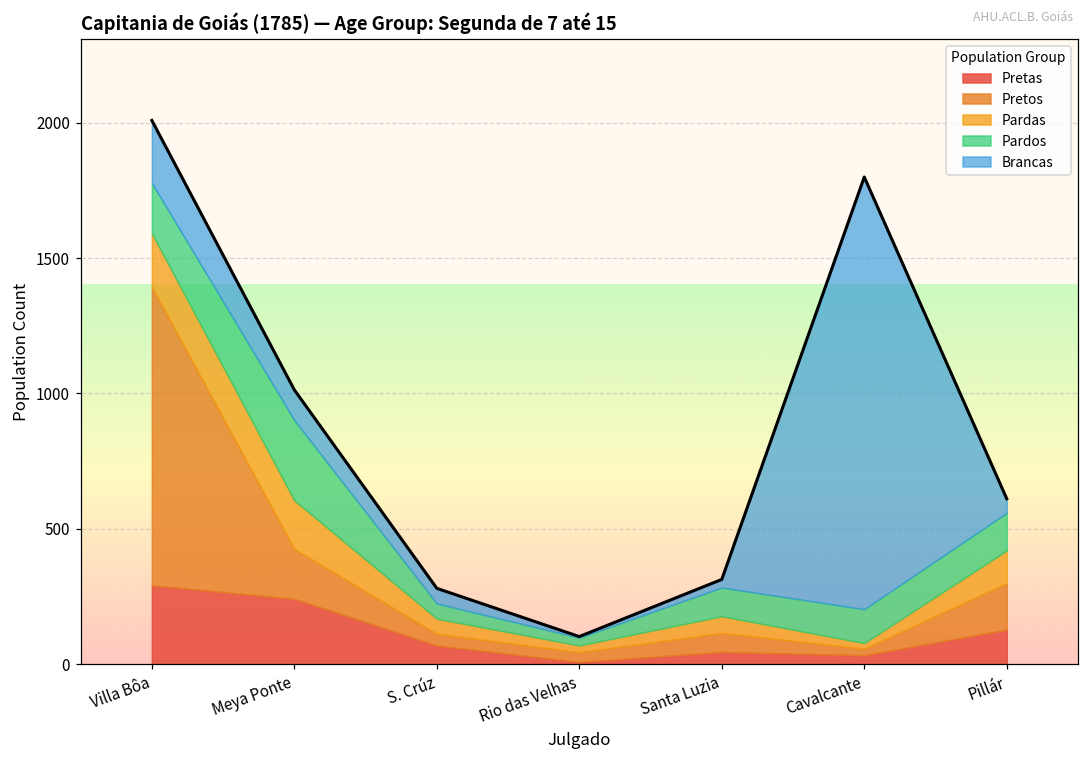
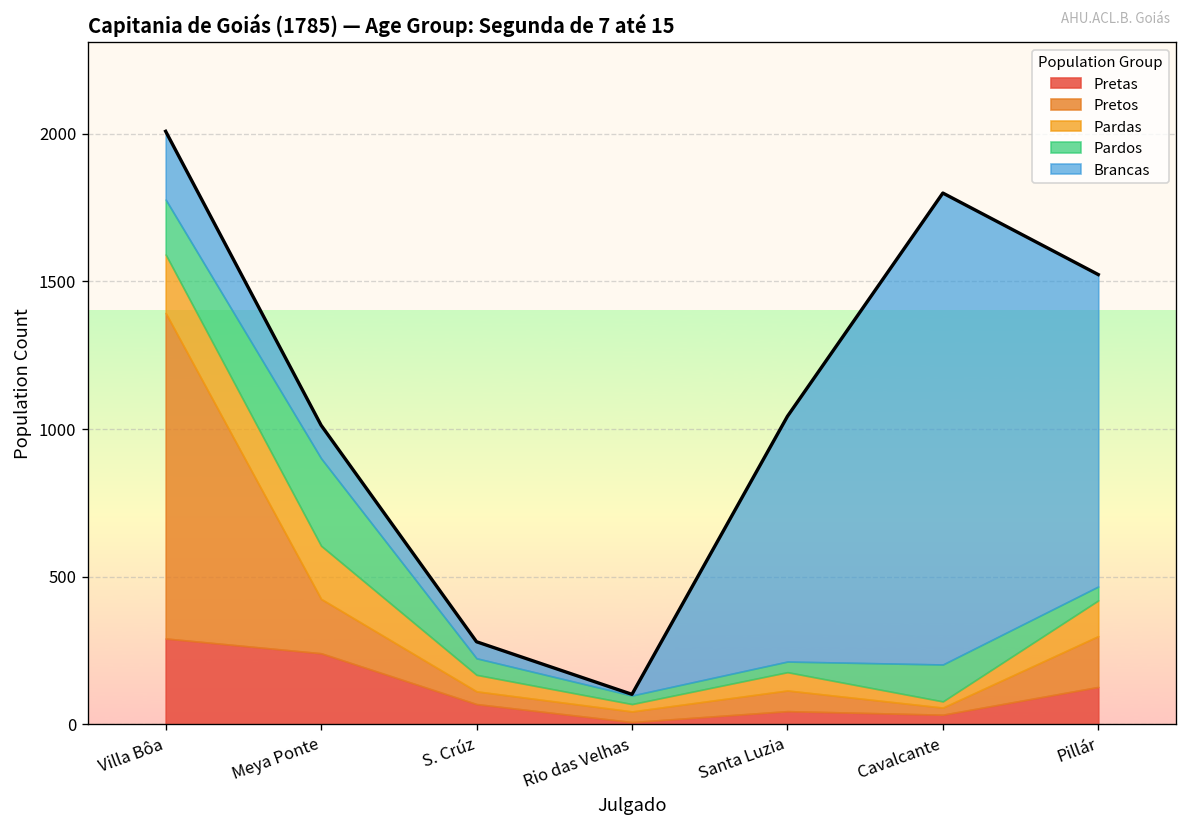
Pardos, Santa Luzia: 110 -> 40
Brancas, Santa Luzia: 30 -> 830
Pardos, Pillár: 140 -> 50
Brancas, Pillár: 50 -> 1060
